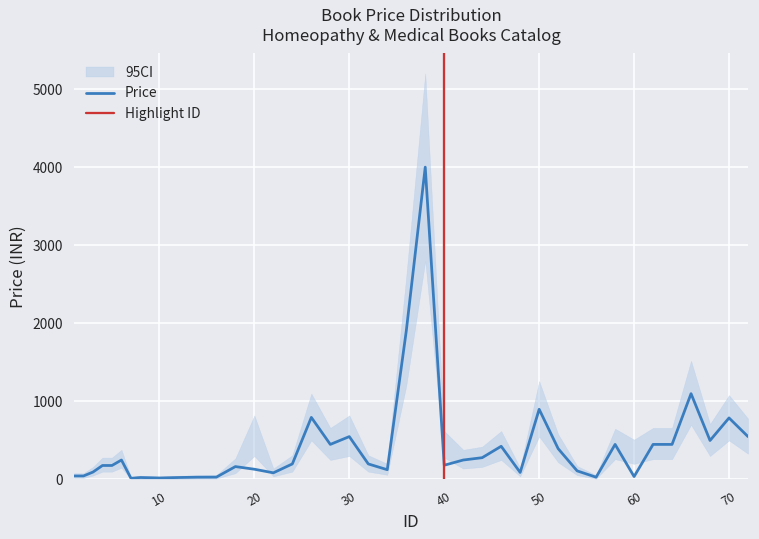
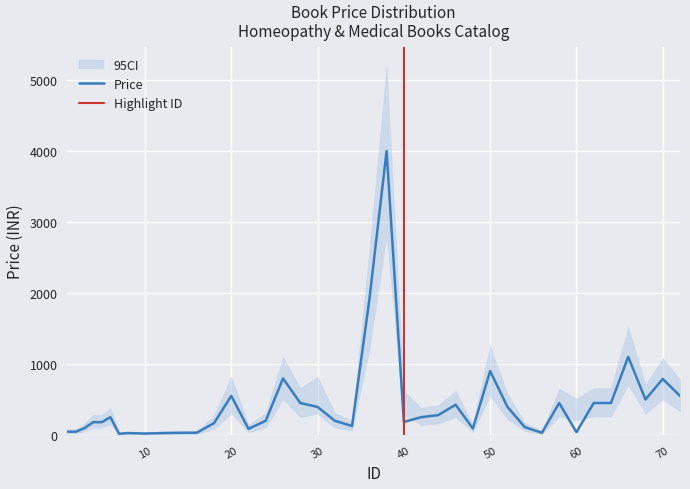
Price, 20: 100 -> 500
Price, 30: 500 -> 400
